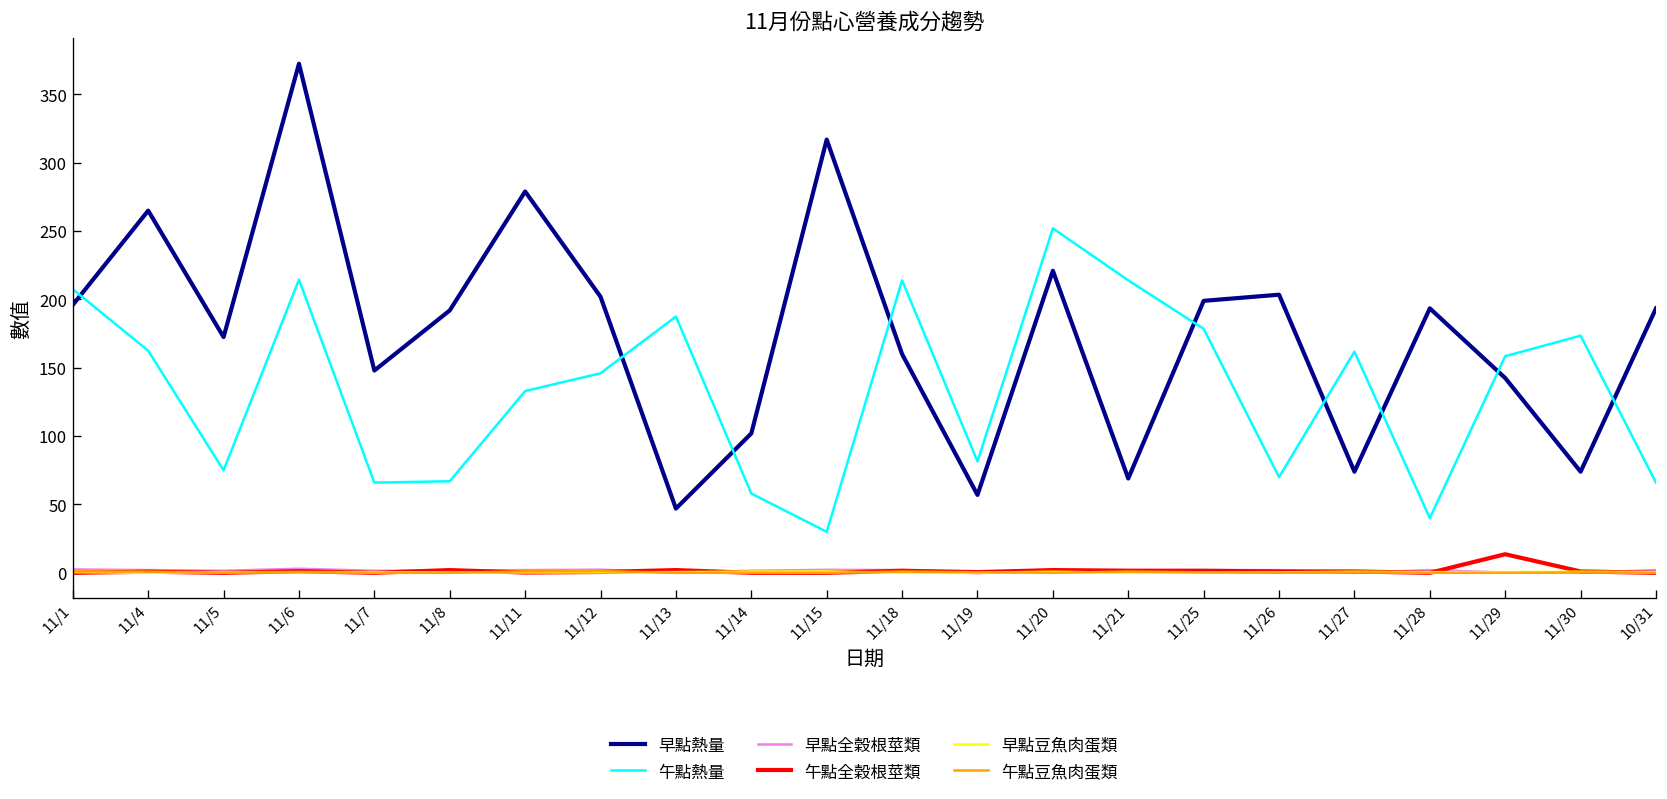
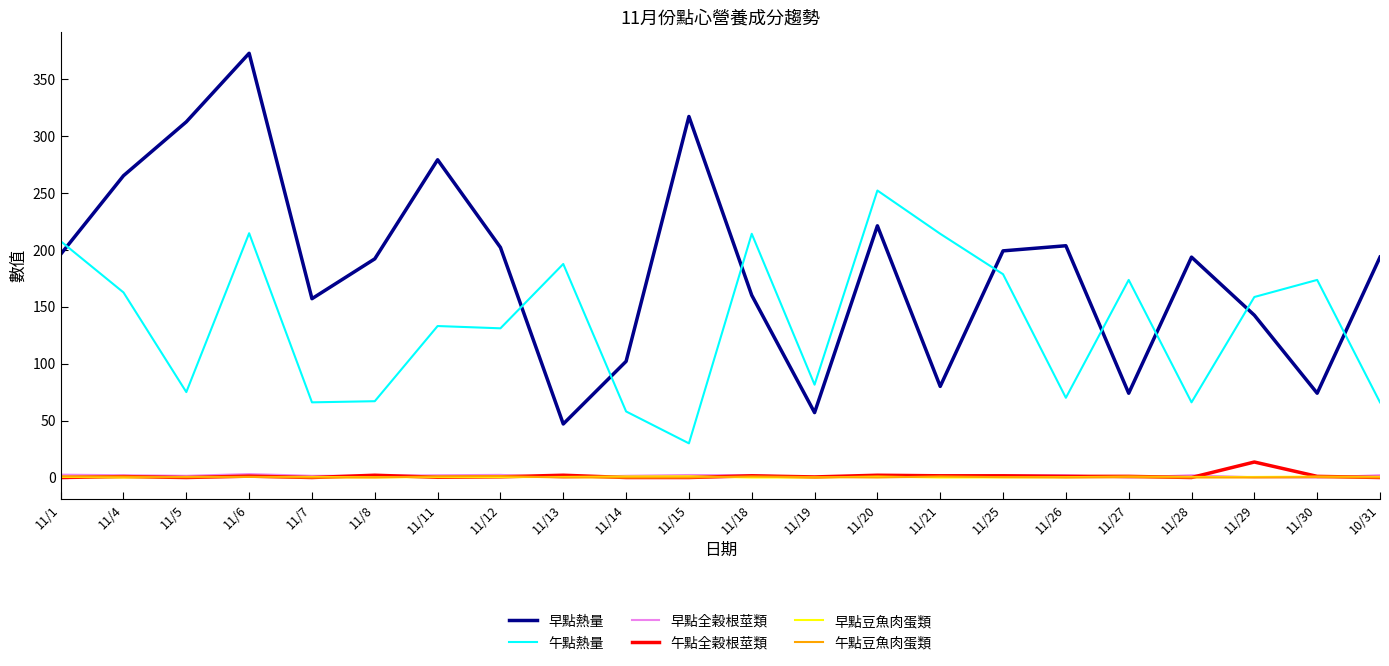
早點熱量, 11/5: 173 -> 312
早點熱量, 11/7: 148 -> 157
午點熱量, 11/12: 146 -> 131
早點熱量, 11/21: 69 -> 80
午點熱量, 11/27: 162 -> 174
午點熱量, 11/28: 40 -> 66
